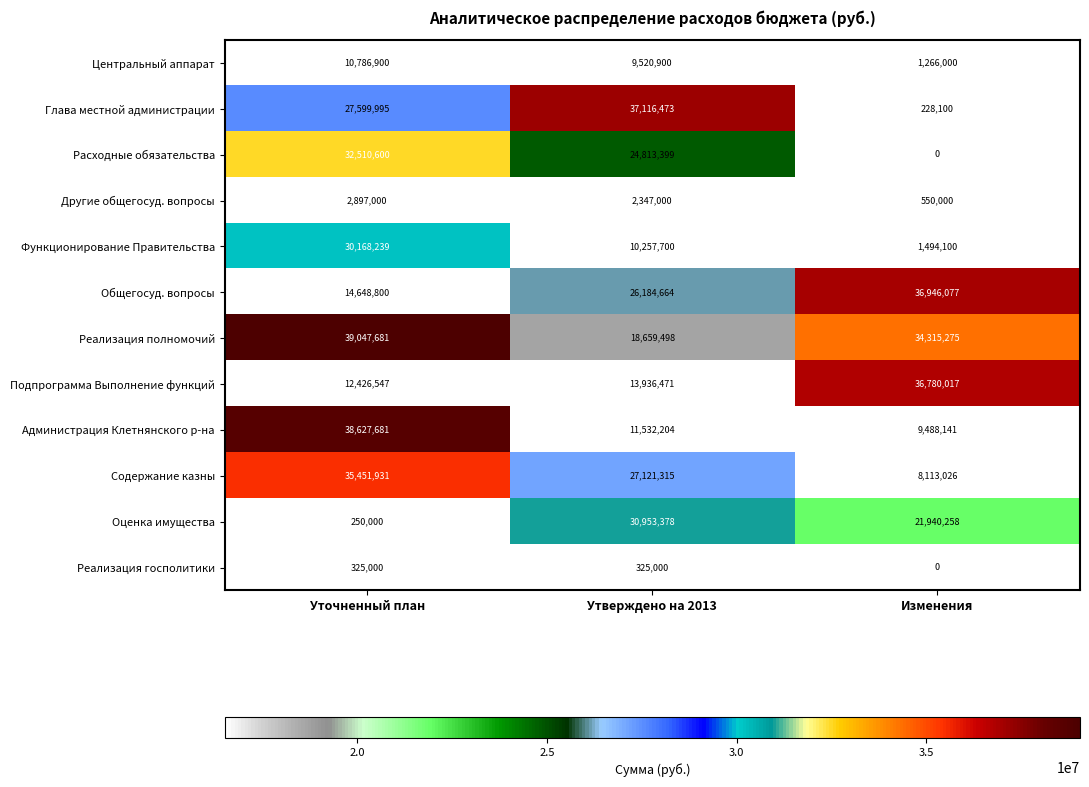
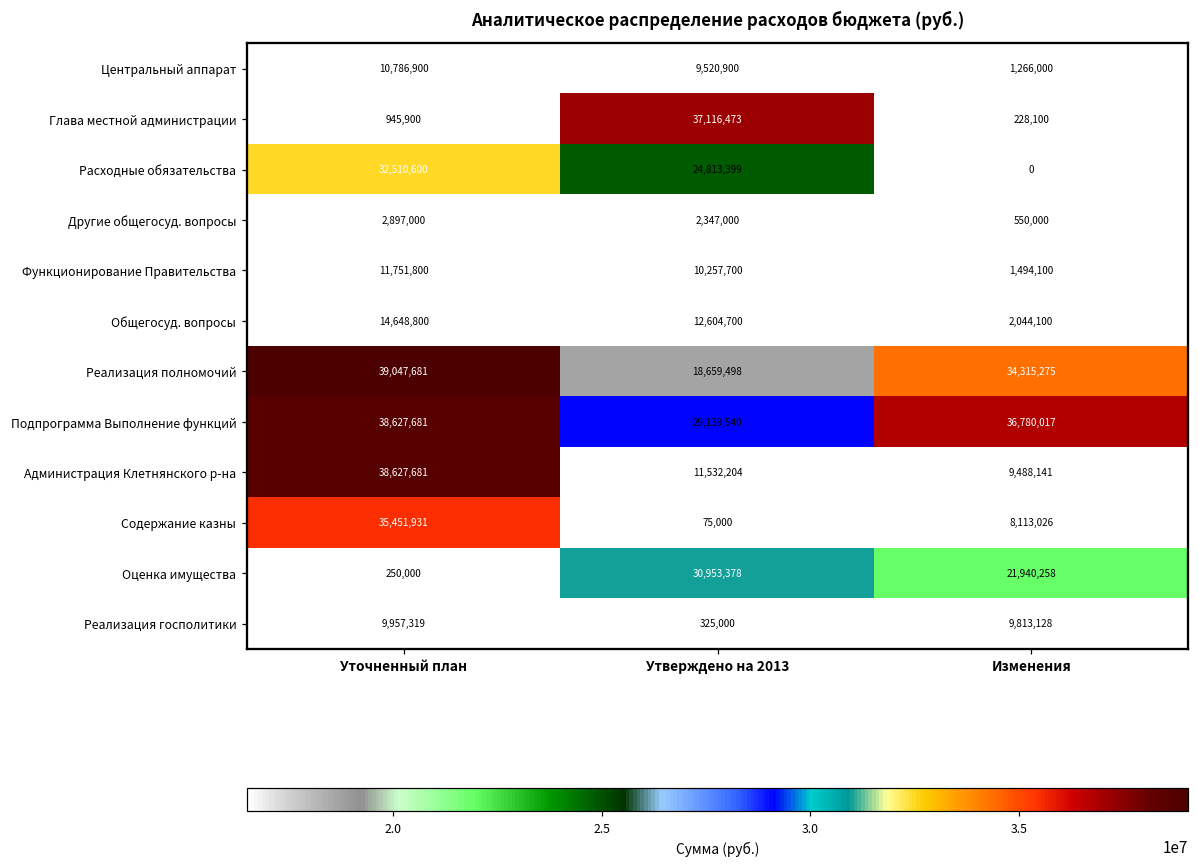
Глава местной администрации, Уточненный план: 27,599,995 -> 945,900
Функционирование Правительства, Уточненный план: 30,168,239 -> 11,751,800
Общегосуд. вопросы, Утверждено на 2013: 26,184,664 -> 12,604,700
Общегосуд. вопросы, Изменения: 36,946,077 -> 2,044,100
Подпрограмма Выполнение функций, Уточненный план: 12,426,547 -> 38,627,681
Подпрограмма Выполнение функций, Утверждено на 2013: 13,936,471 -> 29,139,540
Содержание казны, Утверждено на 2013: 27,121,315 -> 75,000
Реализация госполитики, Уточненный план: 325,000 -> 9,957,319
Реализация госполитики, Изменения: 0 -> 9,813,128
